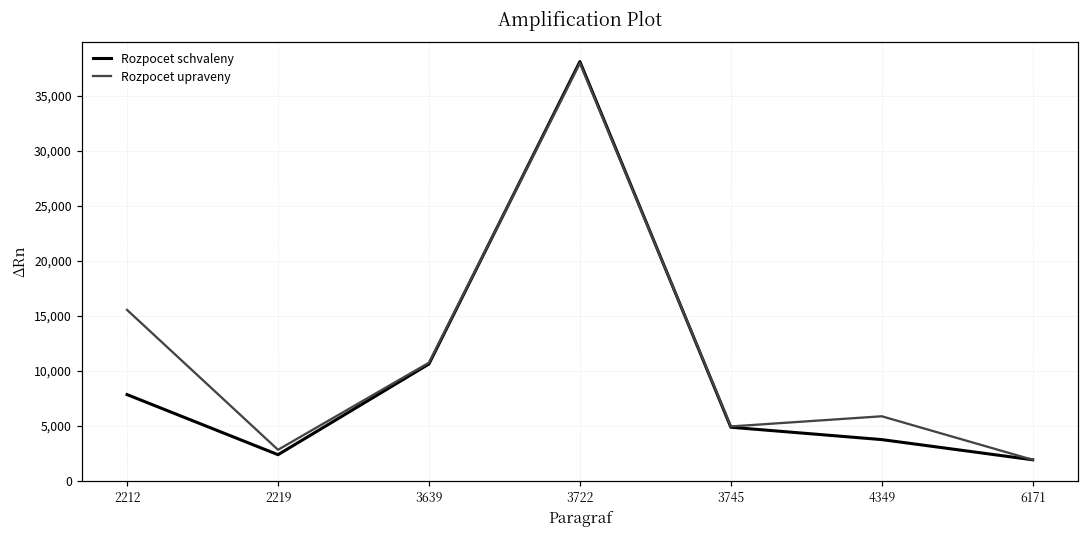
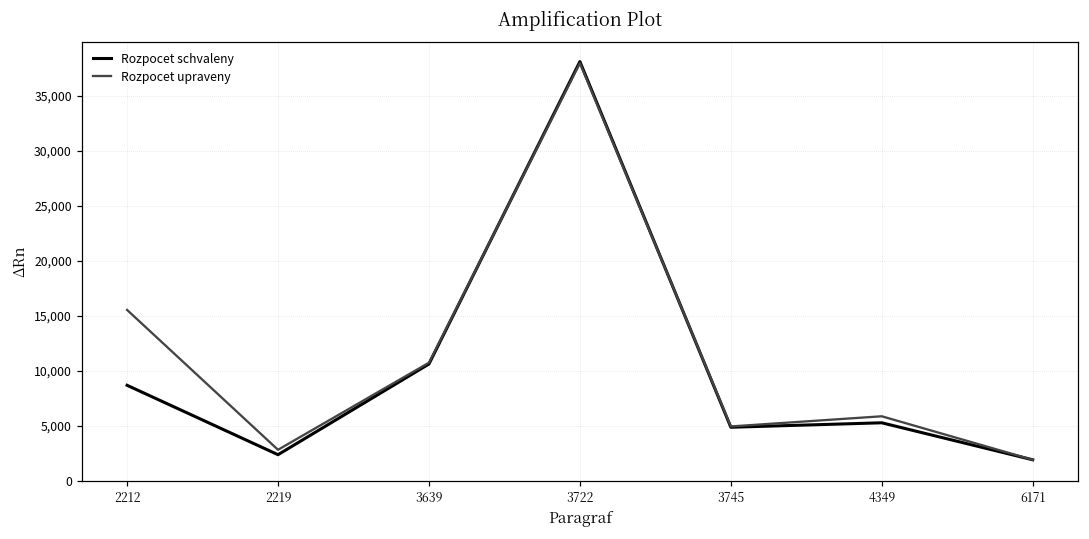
Rozpocet schvaleny, 2212: 8,000 -> 9,000
Rozpocet schvaleny, 4349: 4,000 -> 5,000
